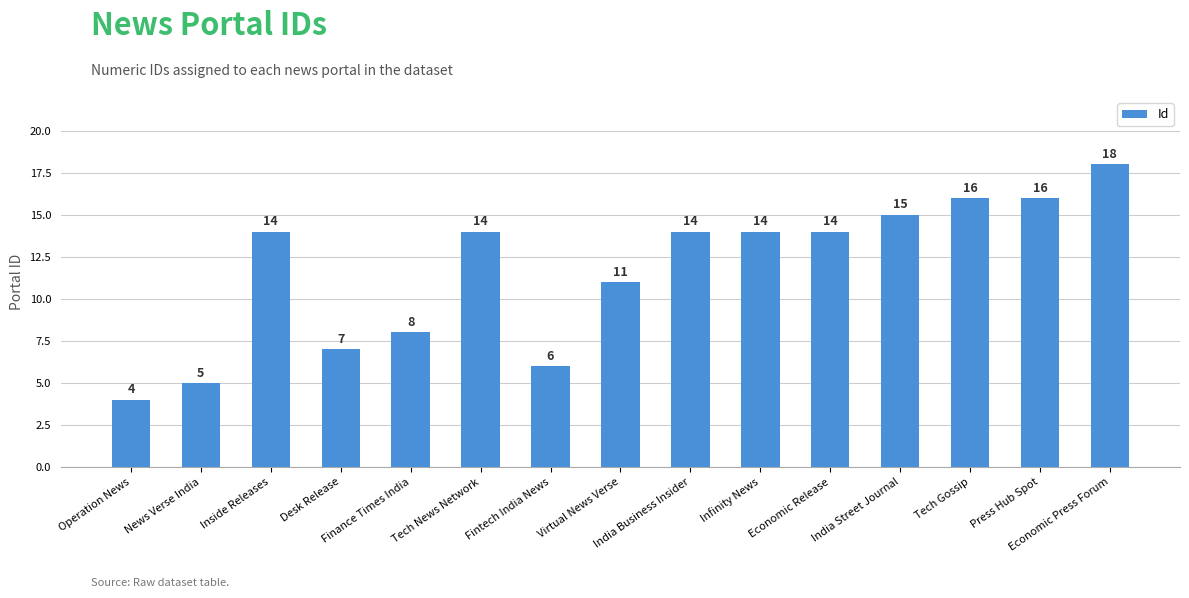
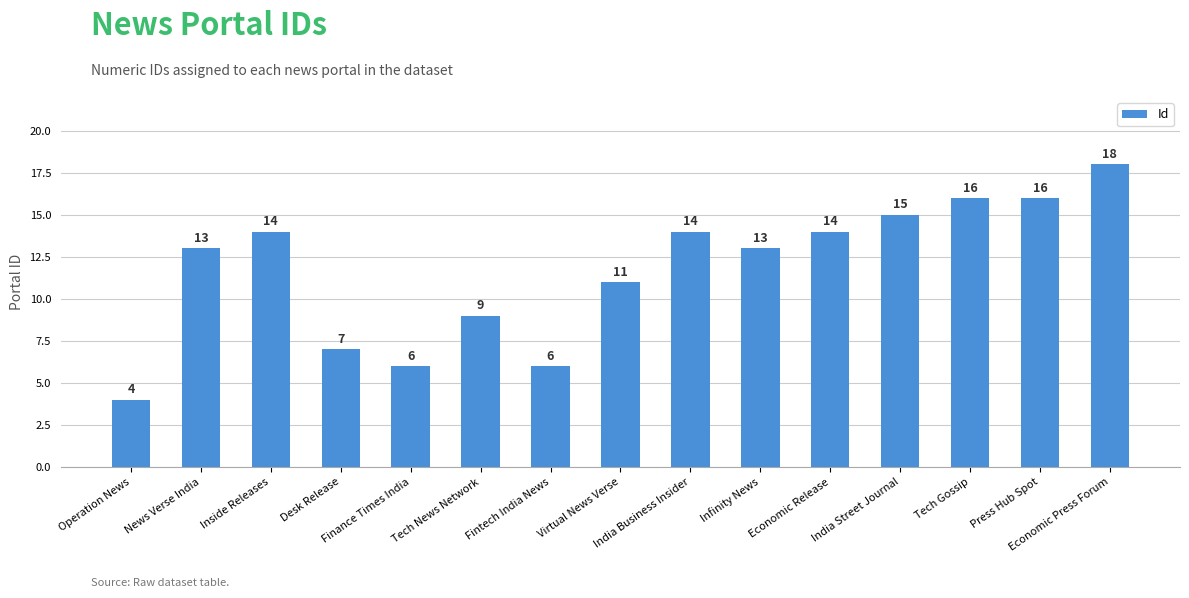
News Verse India: 5 -> 13
Finance Times India: 8 -> 6
Tech News Network: 14 -> 9
Infinity News: 14 -> 13
